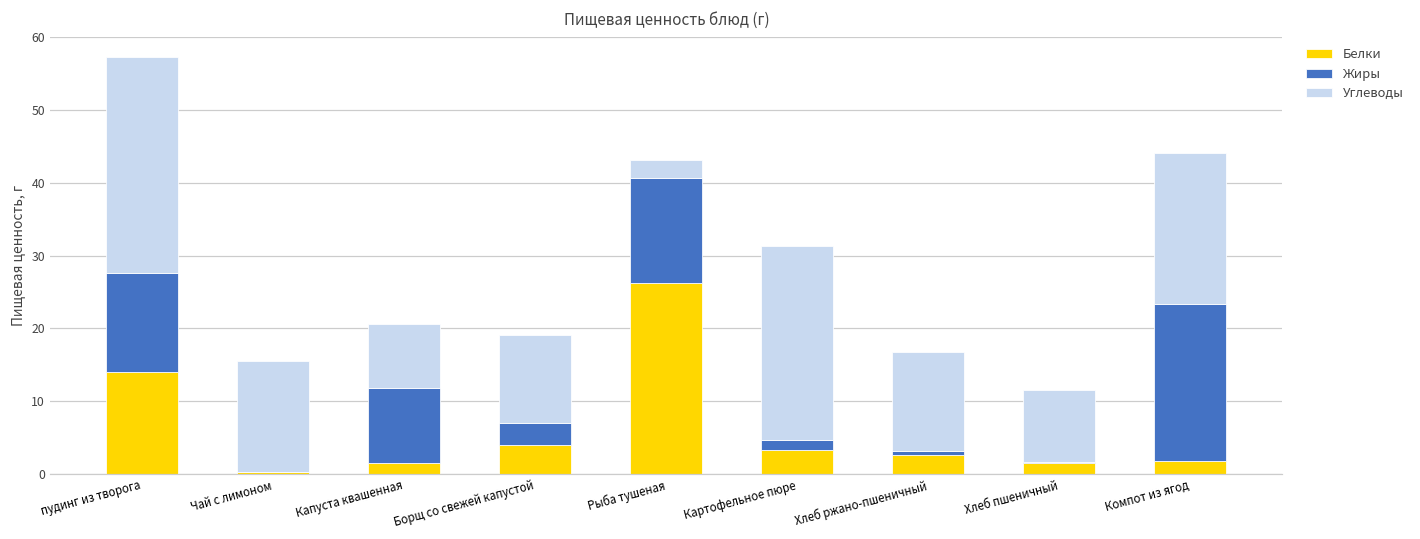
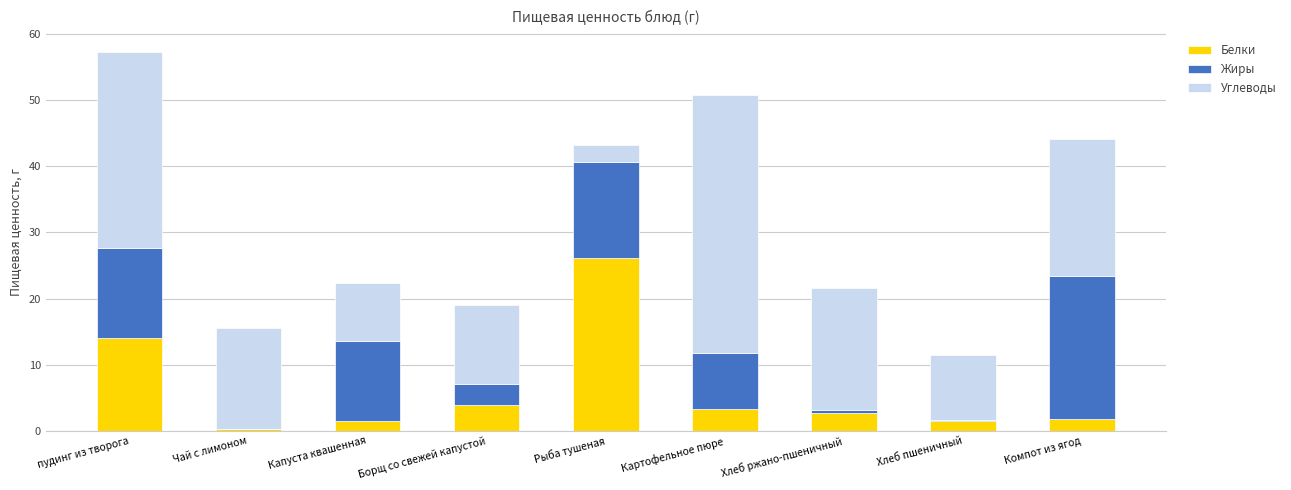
Жиры, Капуста квашенная: 10 -> 12
Жиры, Картофельное пюре: 1 -> 8
Углеводы, Картофельное пюре: 27 -> 39
Углеводы, Хлеб ржано-пшеничный: 14 -> 18
